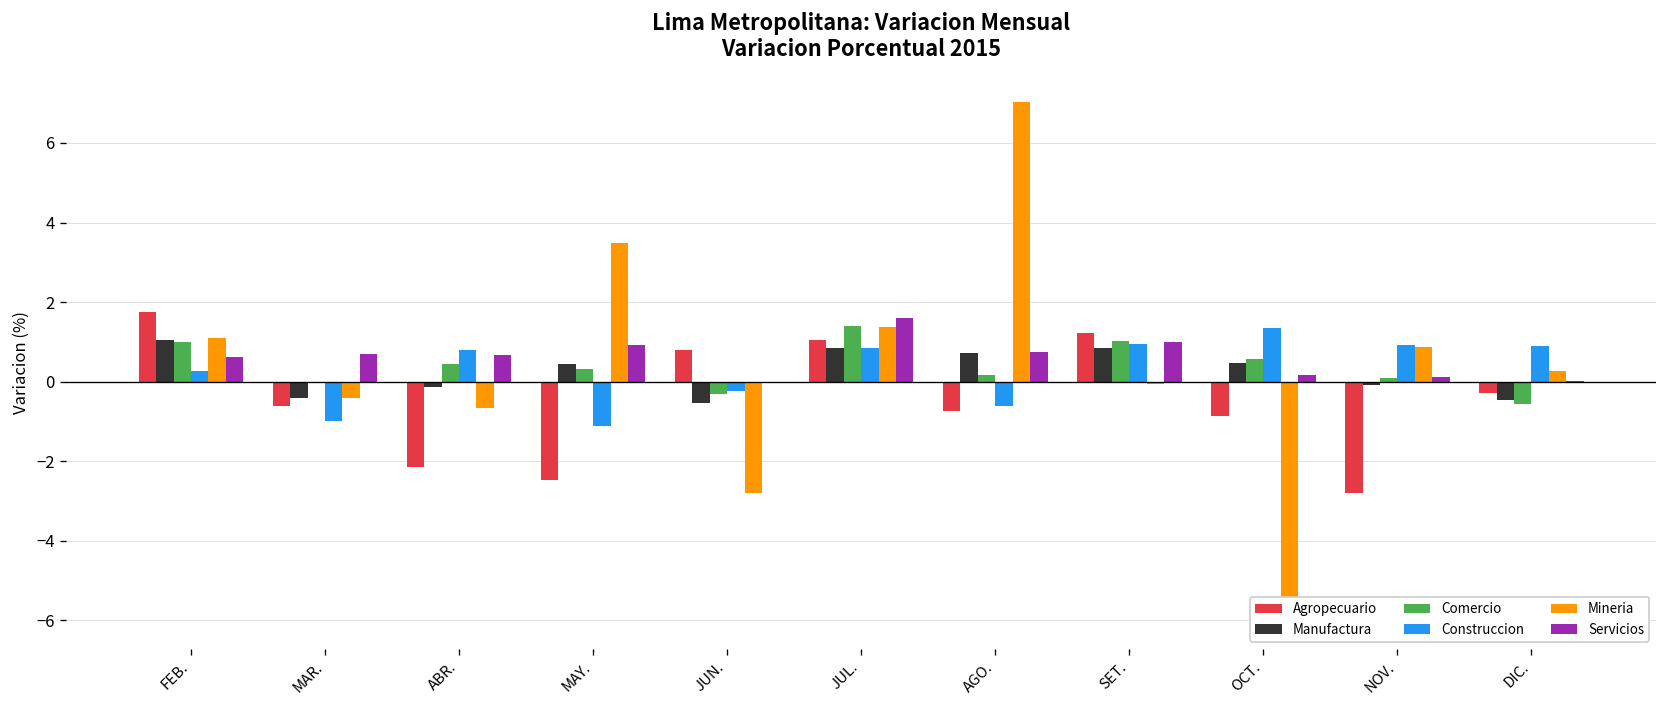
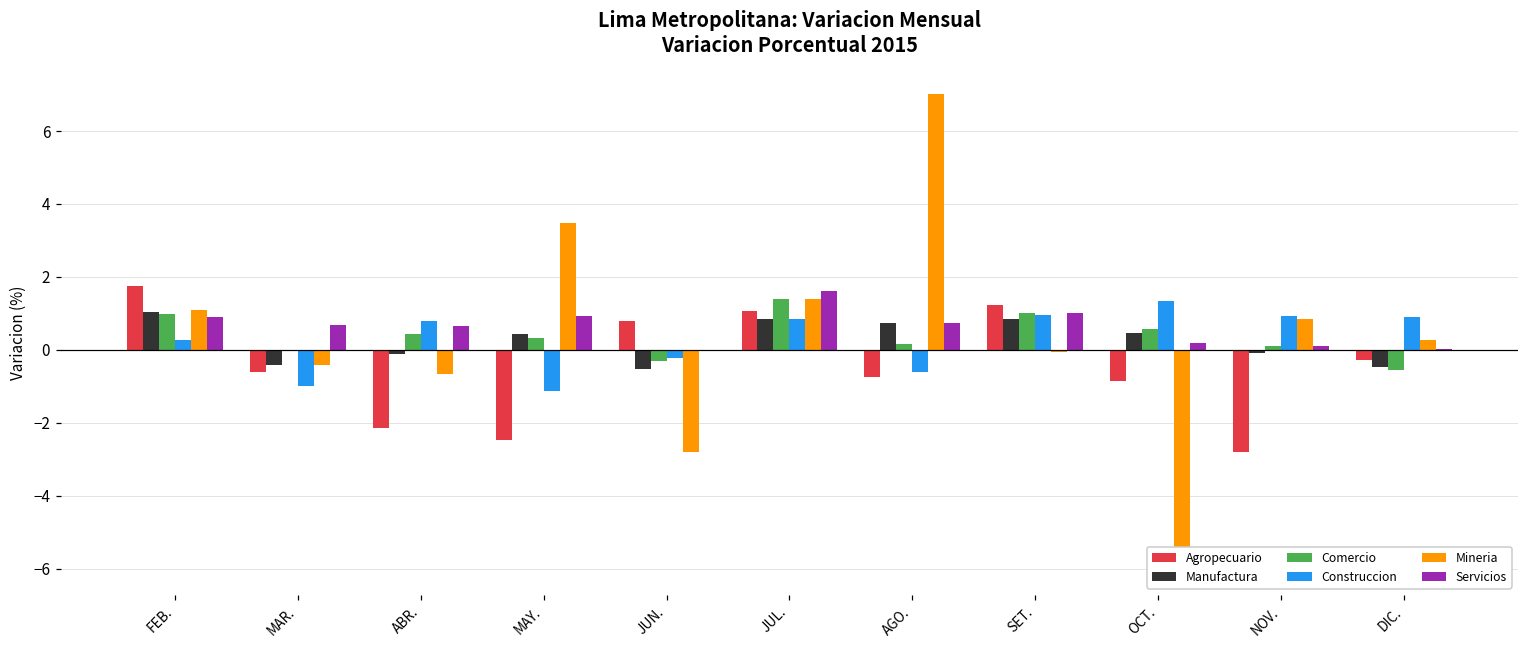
Servicios, FEB.: 0.6 -> 0.9
